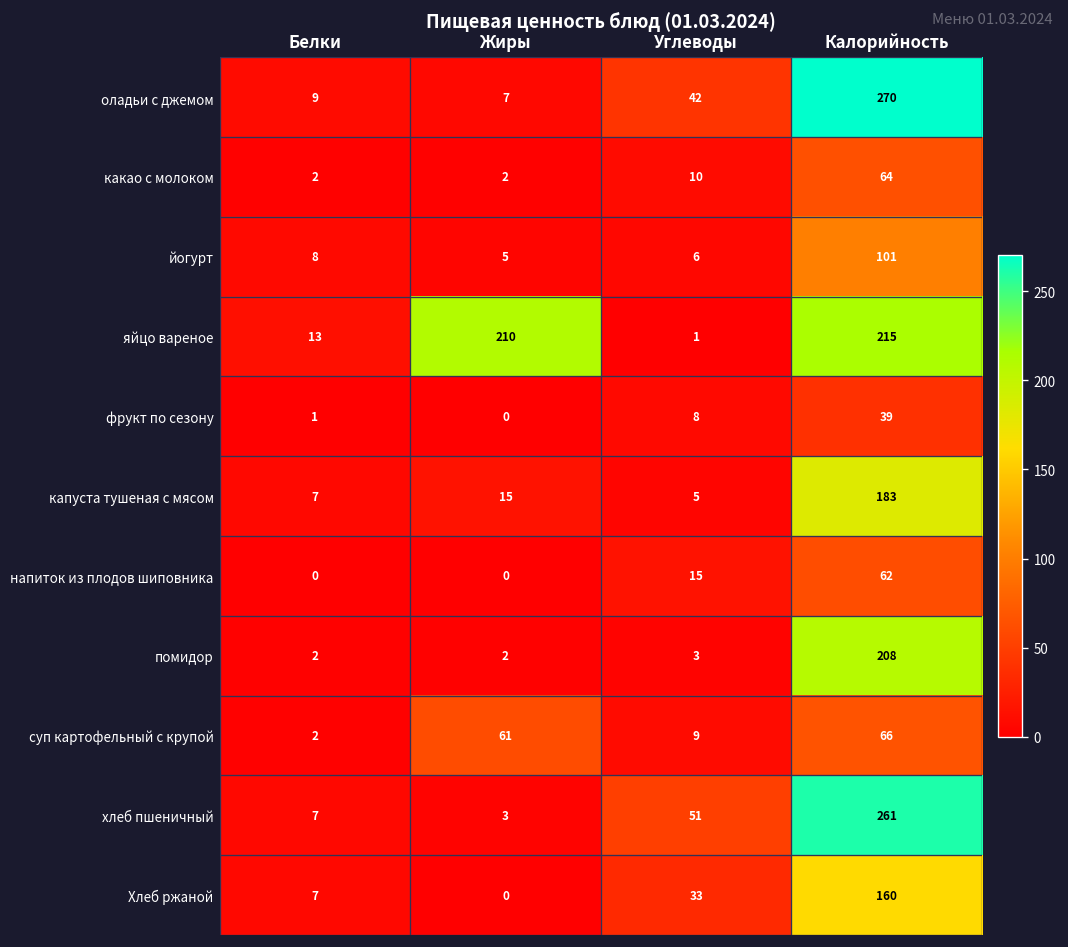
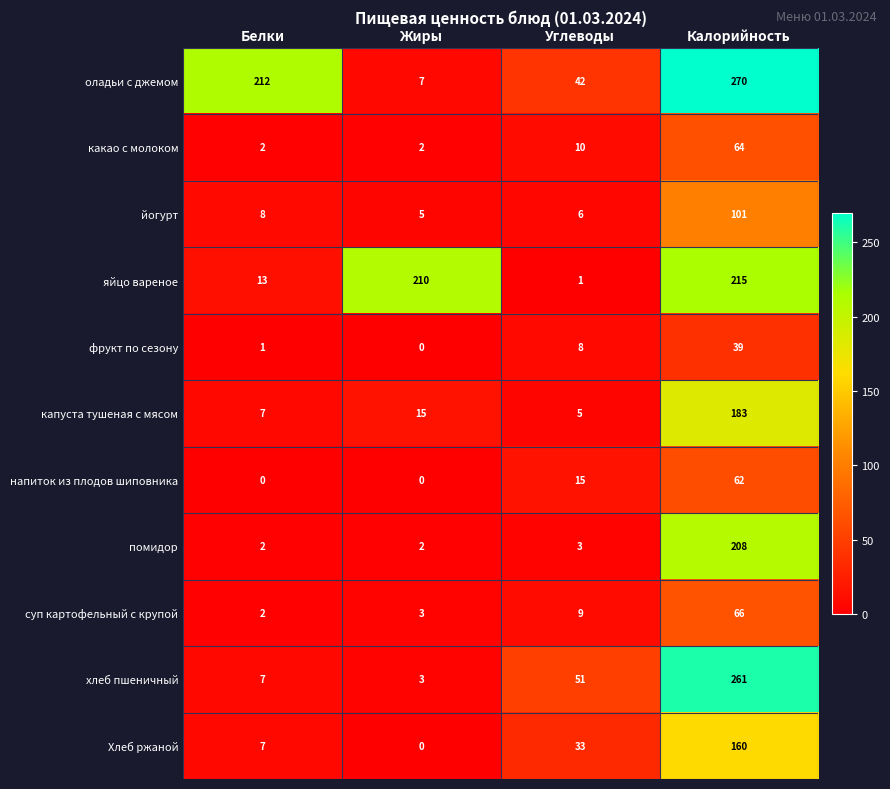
оладьи с джемом, Белки: 9 -> 212
суп картофельный с крупой, Жиры: 61 -> 3
